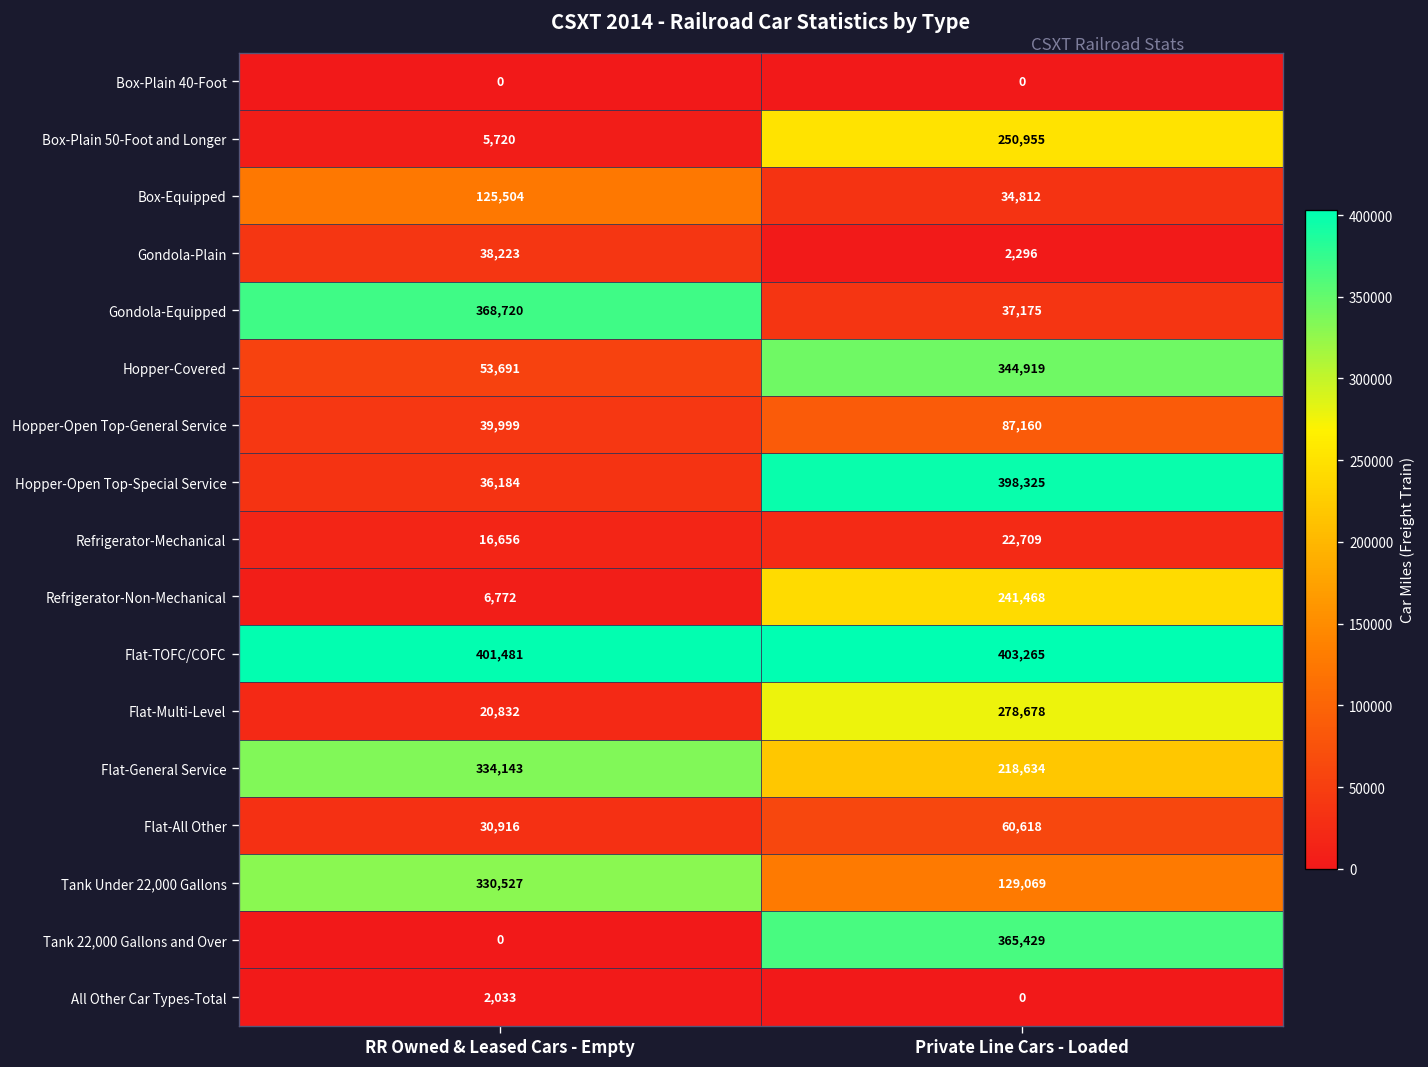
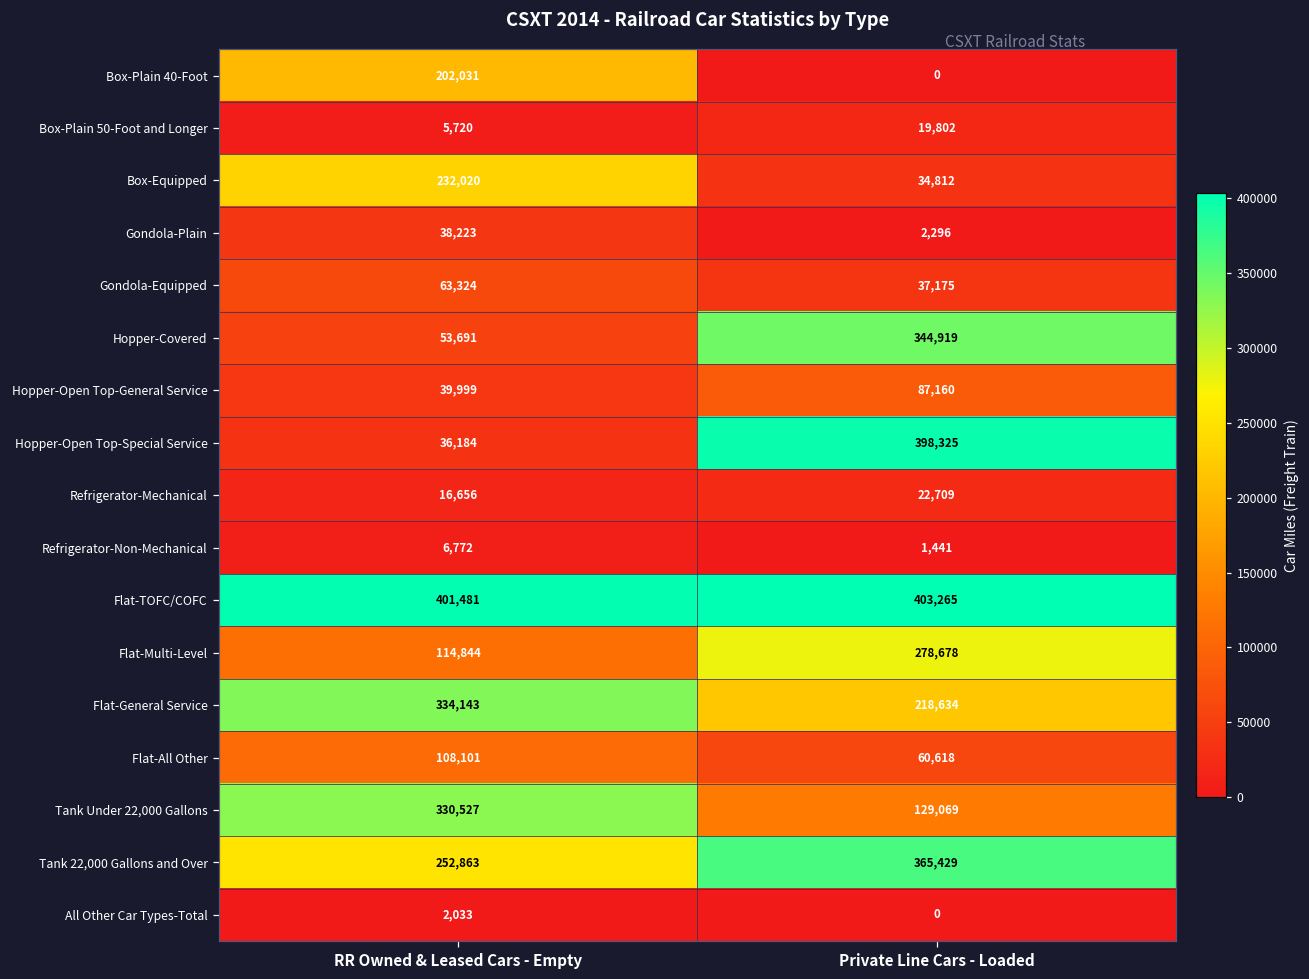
Box-Plain 40-Foot, RR Owned & Leased Cars - Empty: 0 -> 202,031
Box-Plain 50-Foot and Longer, Private Line Cars - Loaded: 250,955 -> 19,802
Box-Equipped, RR Owned & Leased Cars - Empty: 125,504 -> 232,020
Gondola-Equipped, RR Owned & Leased Cars - Empty: 368,720 -> 63,324
Refrigerator-Non-Mechanical, Private Line Cars - Loaded: 241,468 -> 1,441
Flat-Multi-Level, RR Owned & Leased Cars - Empty: 20,832 -> 114,844
Flat-All Other, RR Owned & Leased Cars - Empty: 30,916 -> 108,101
Tank 22,000 Gallons and Over, RR Owned & Leased Cars - Empty: 0 -> 252,863
